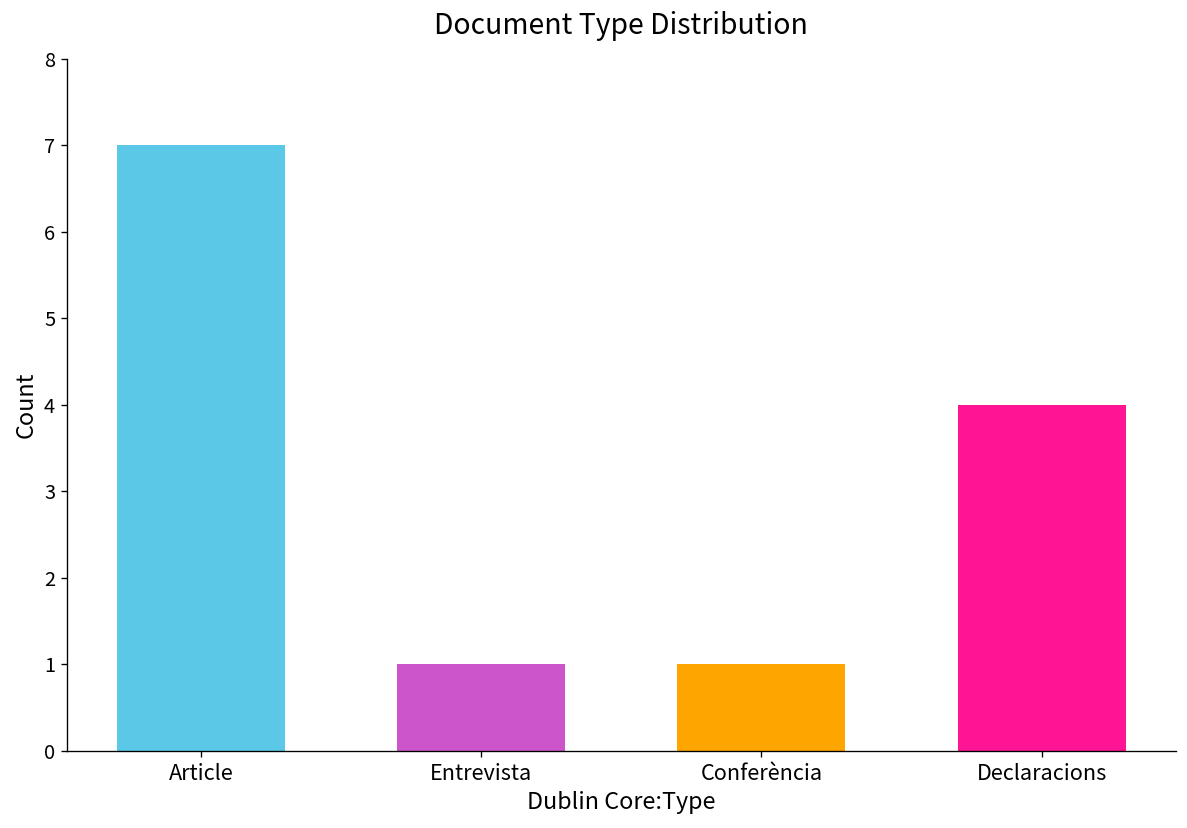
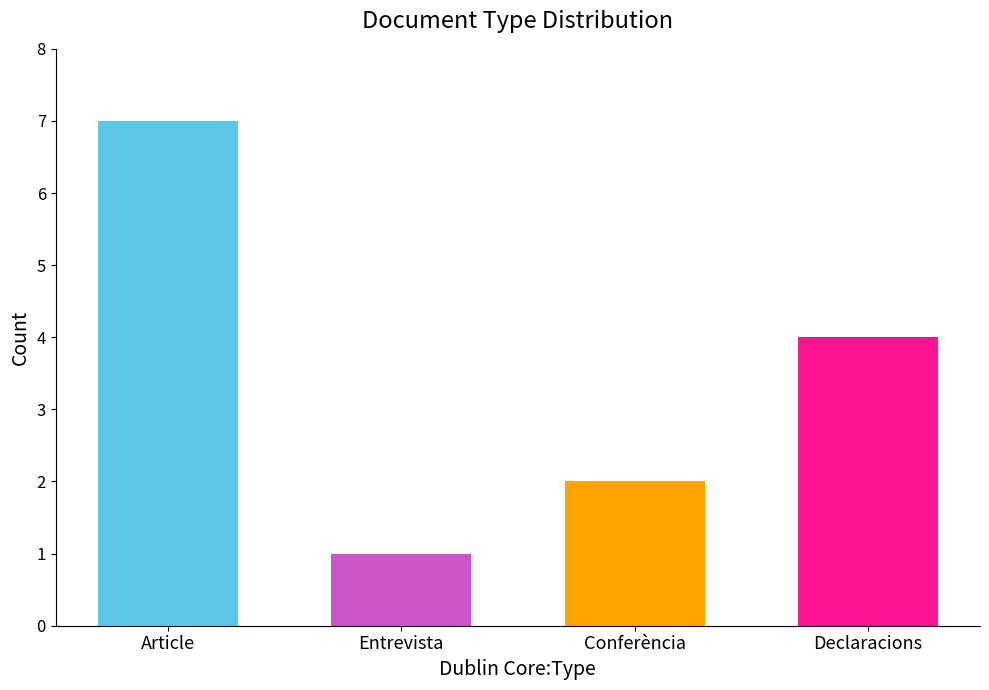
Conferència: 1 -> 2
